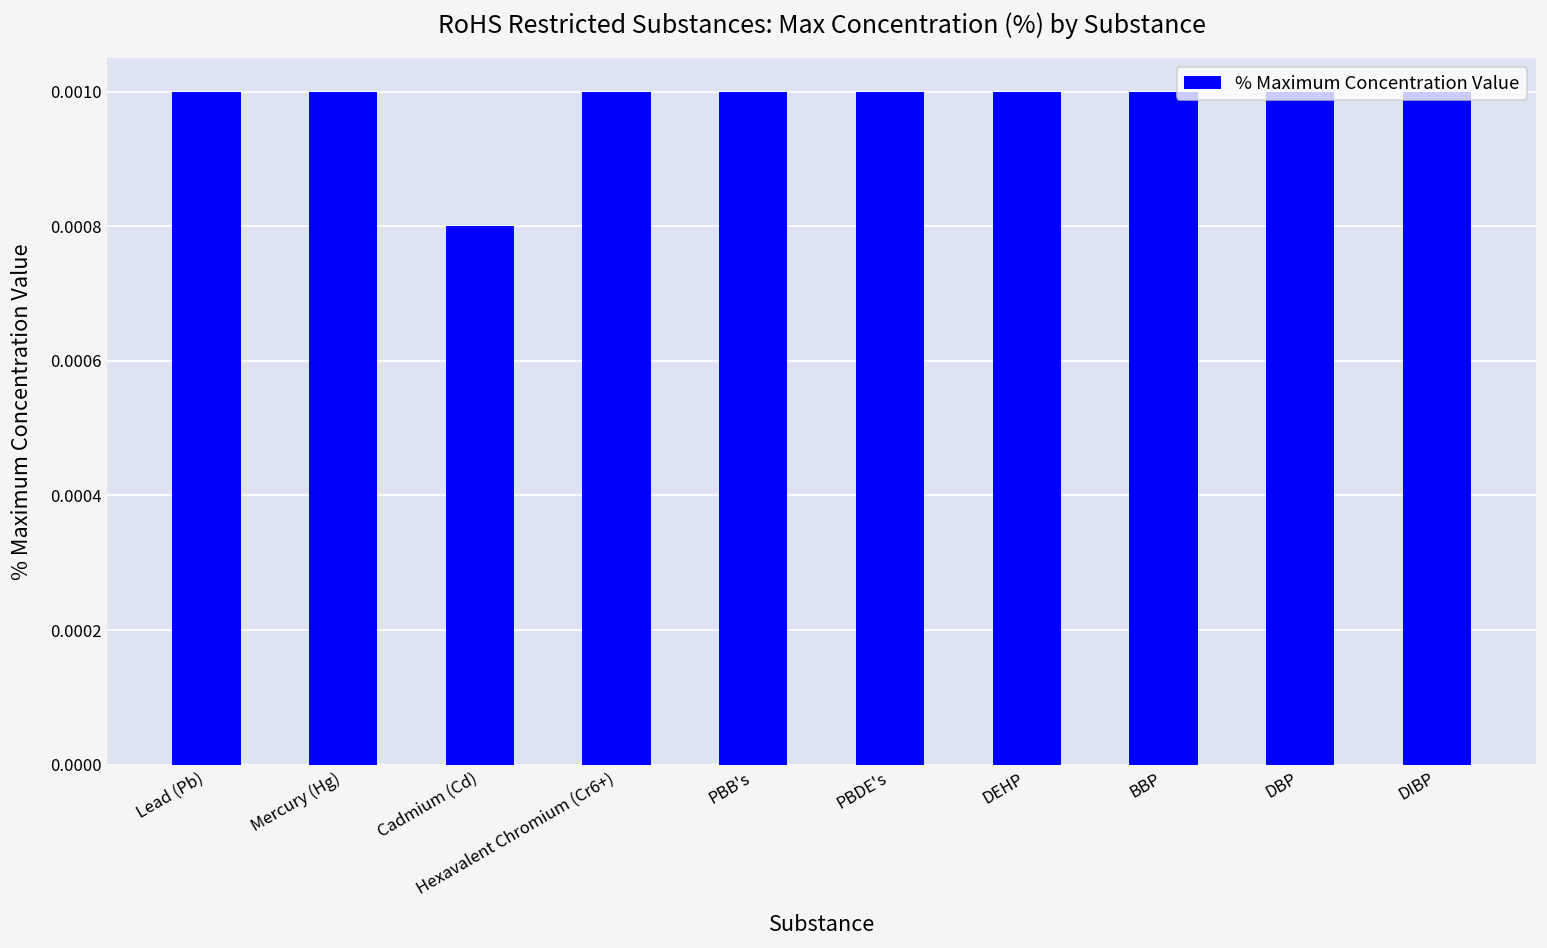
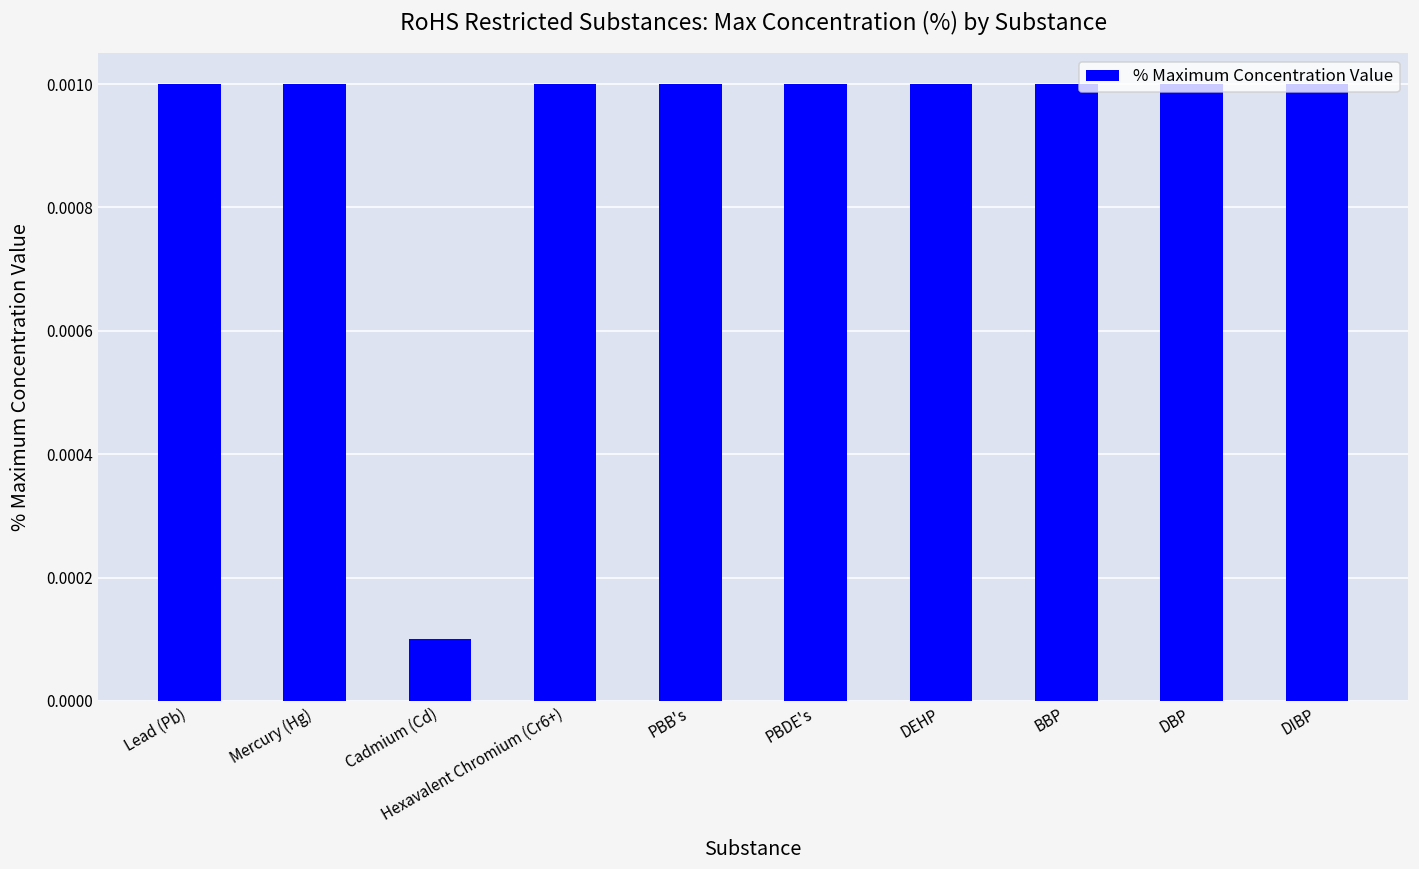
Cadmium (Cd): 0.0008 -> 0.0001
